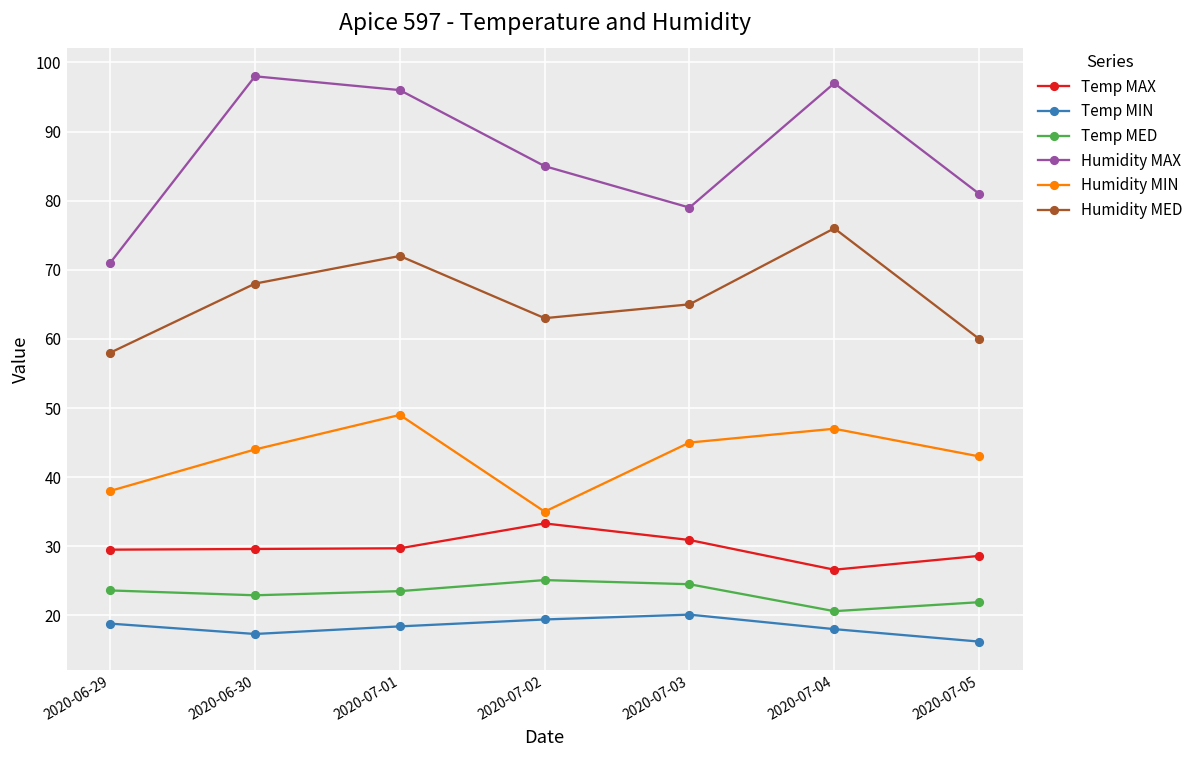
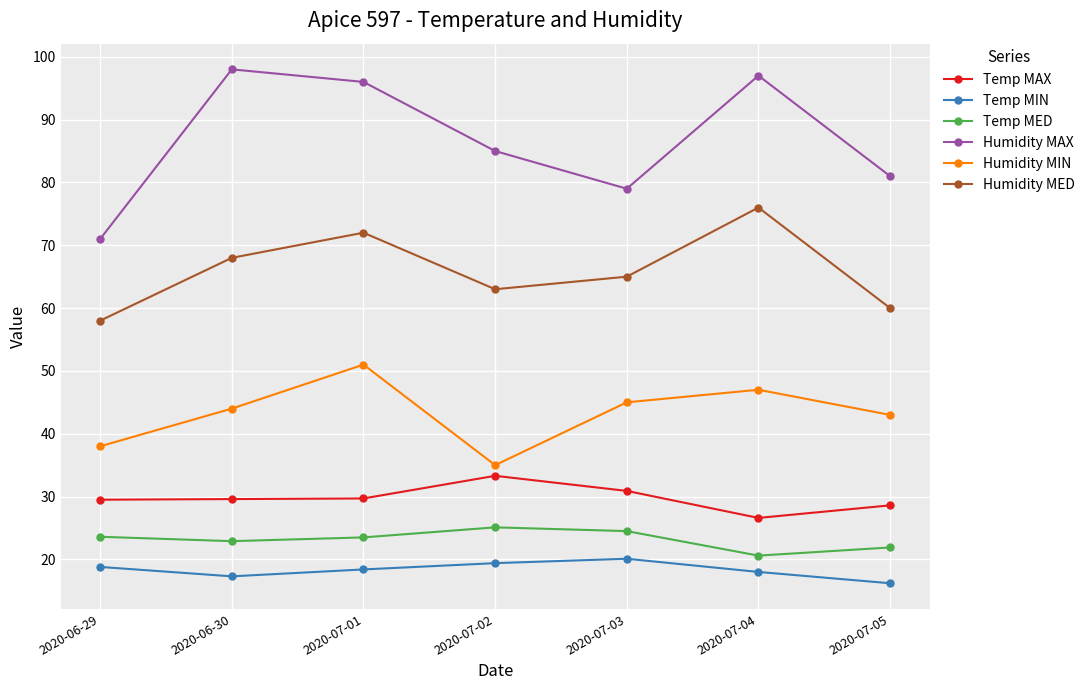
Humidity MIN, 2020-07-01: 49 -> 51
